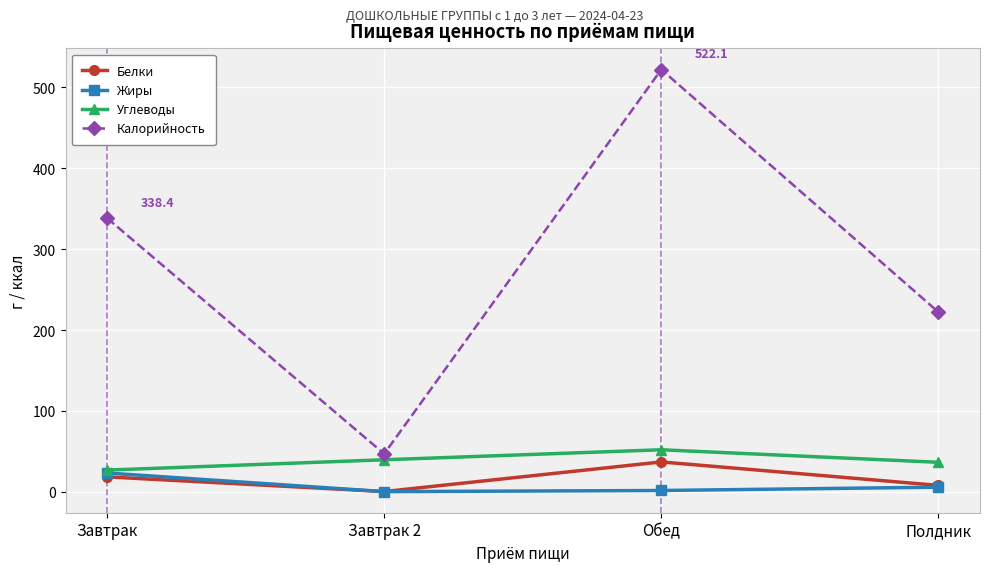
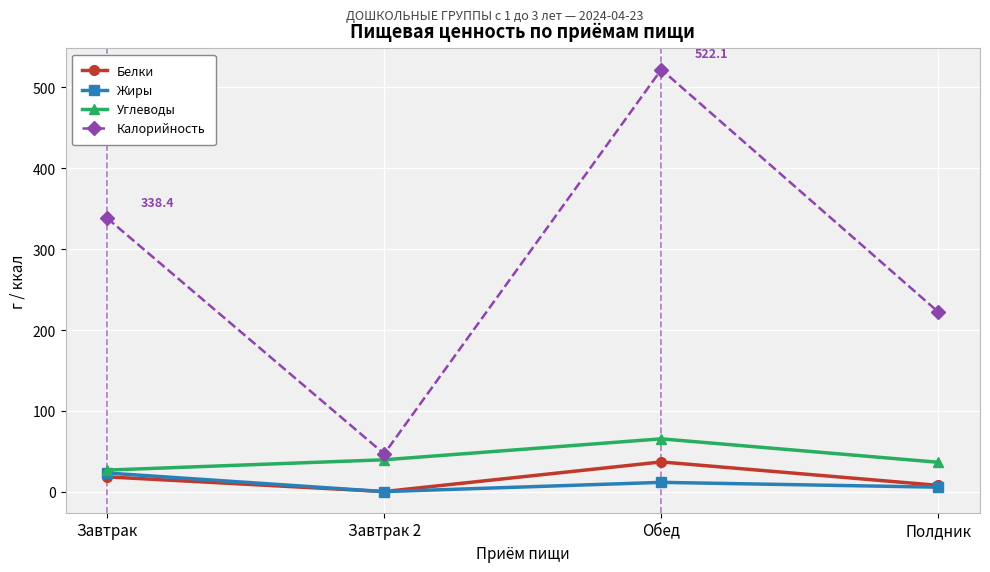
Жиры, Обед: 0 -> 10
Углеводы, Обед: 50 -> 70
